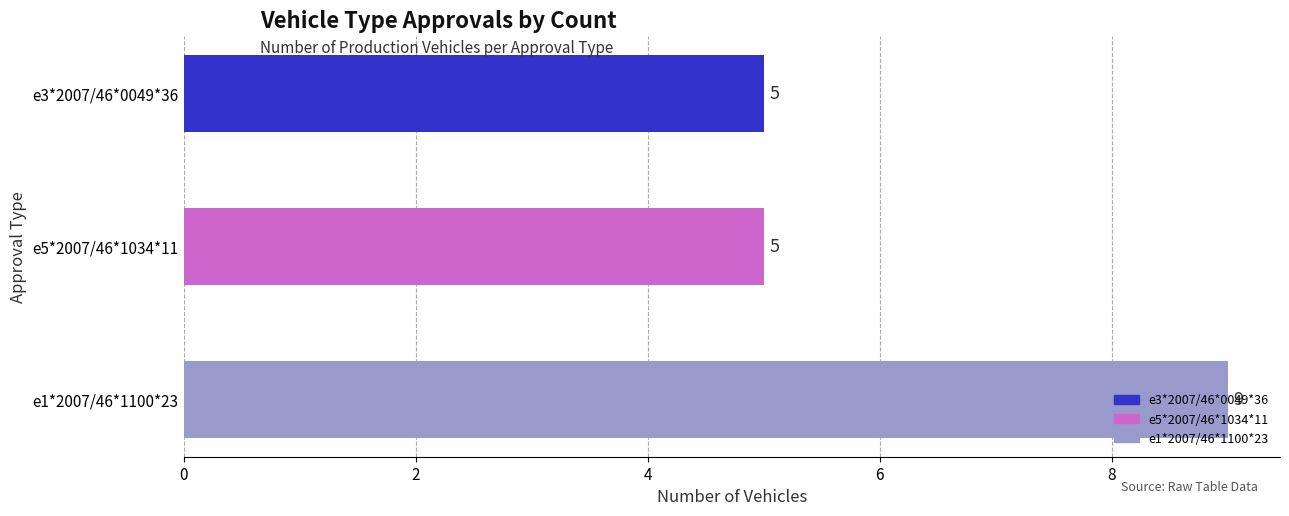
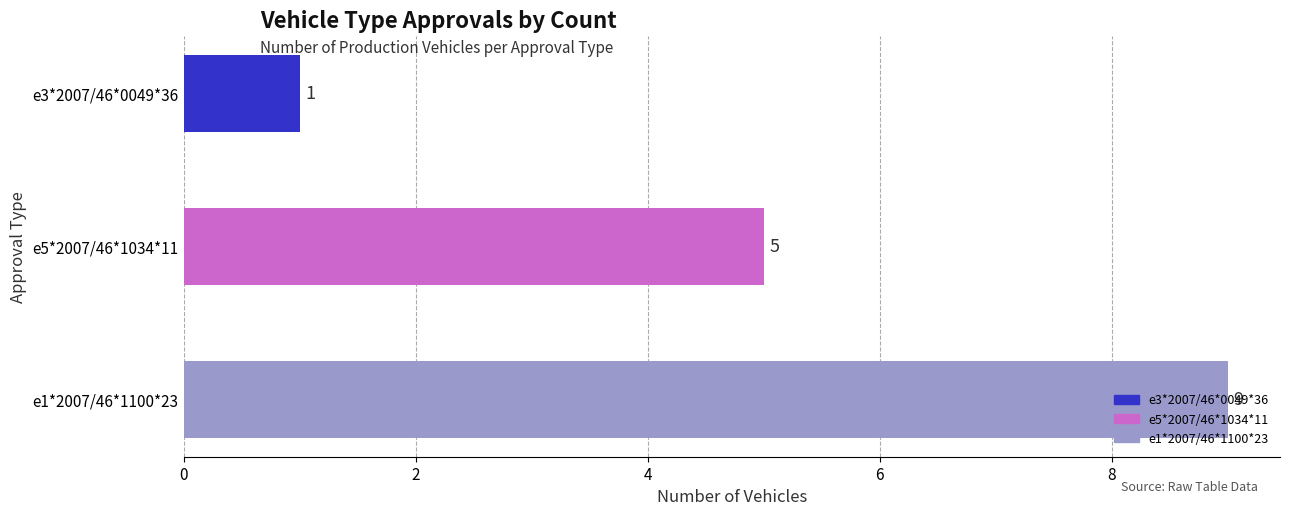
e3*2007/46*0049*36: 5 -> 1
